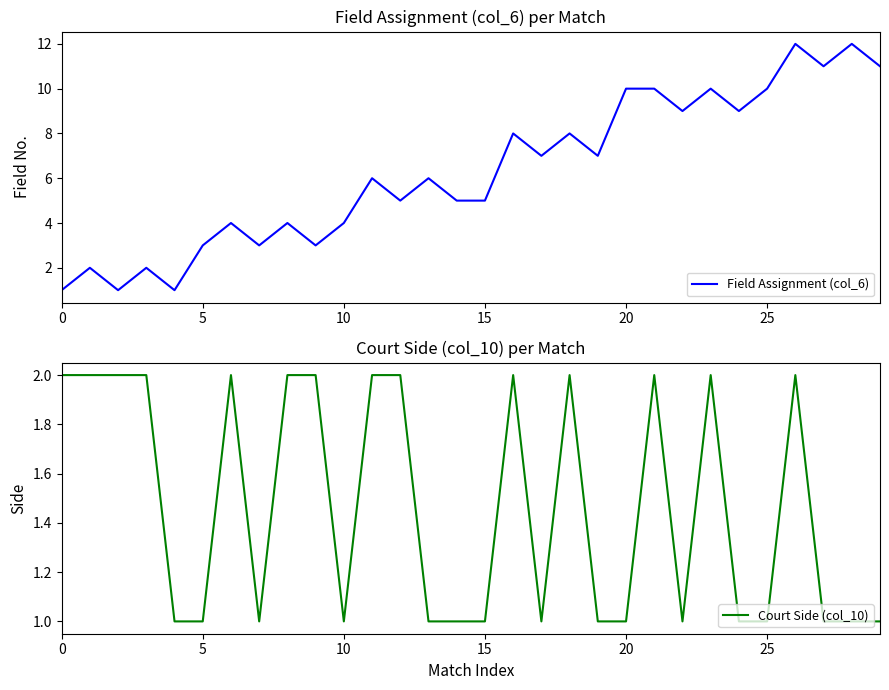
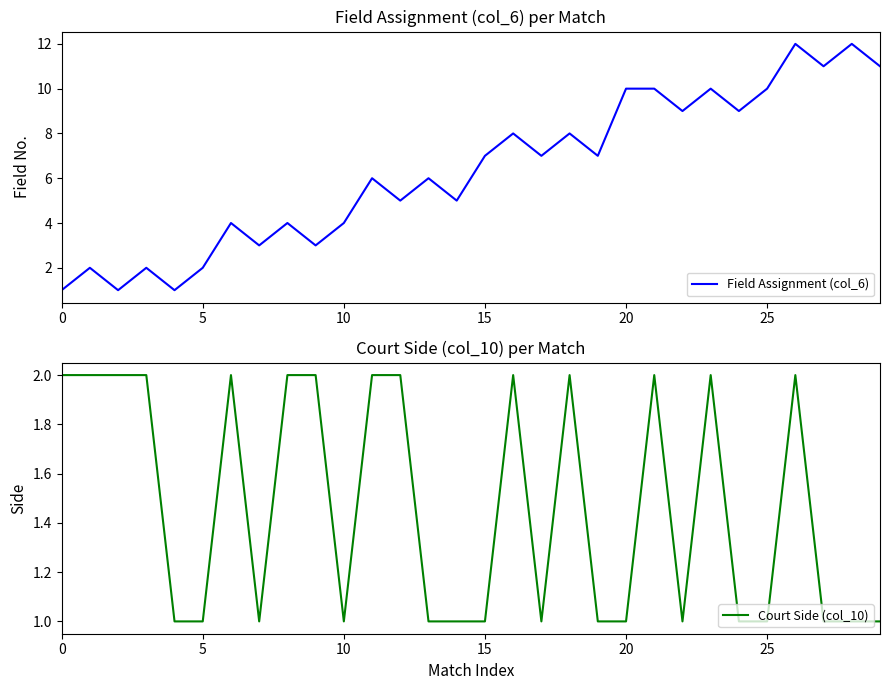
Field Assignment (col_6) per Match, 5: 3 -> 2
Field Assignment (col_6) per Match, 15: 5 -> 7
